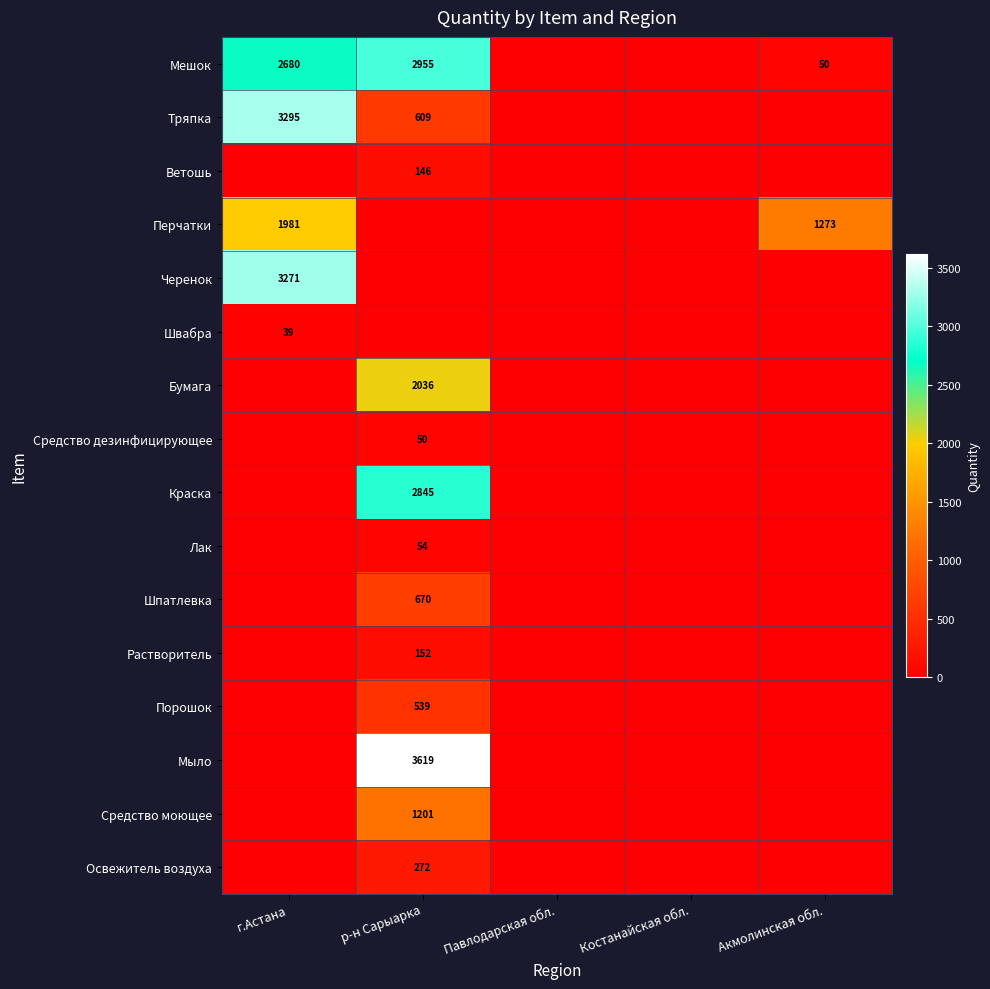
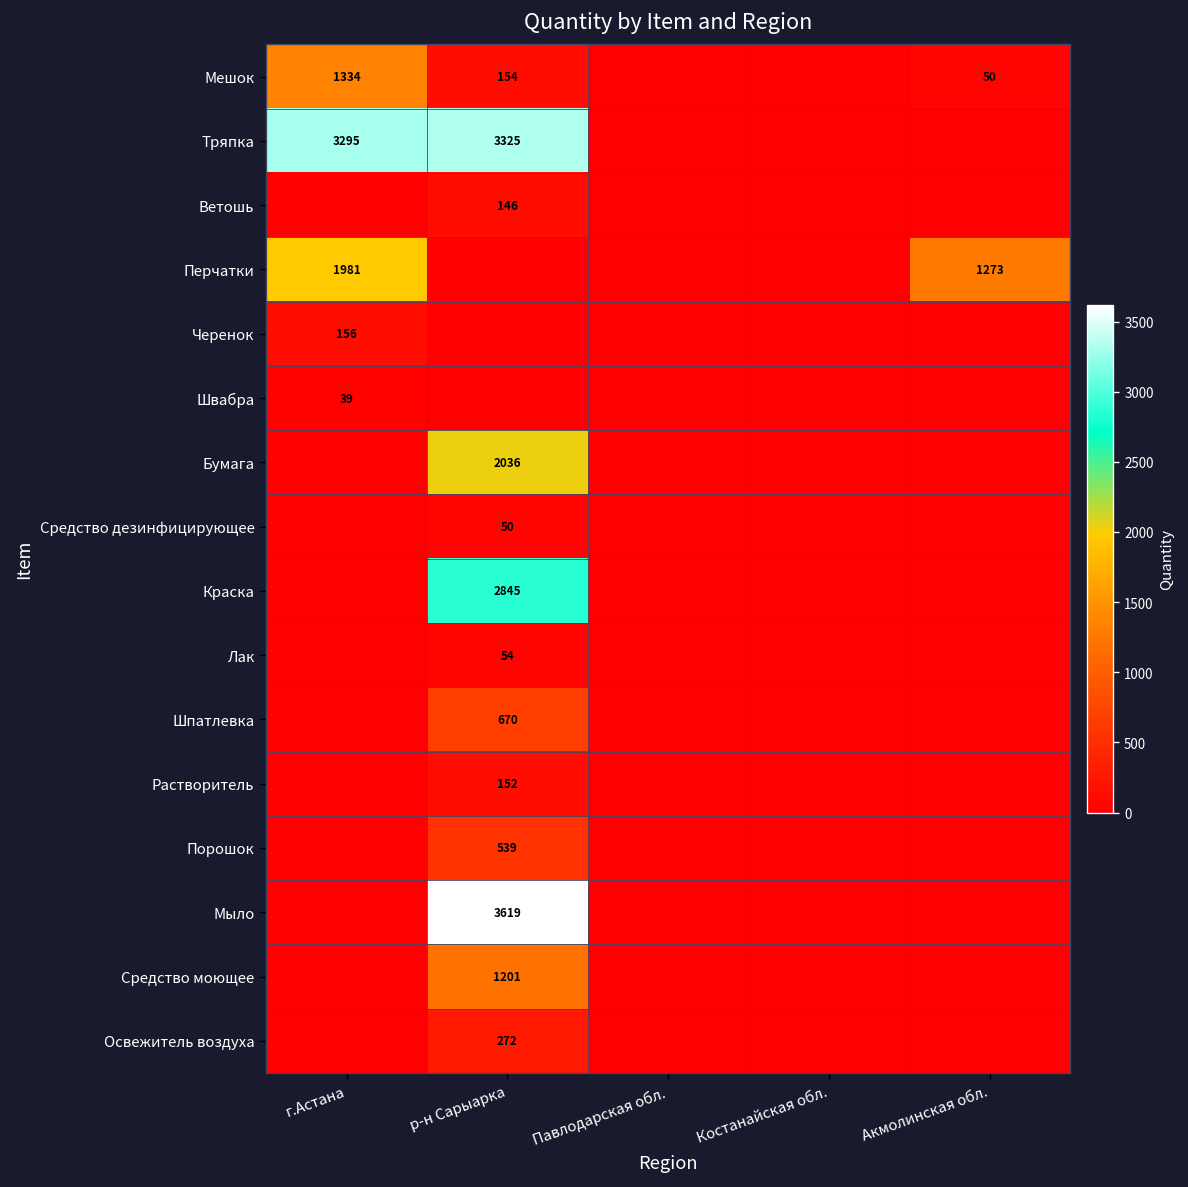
Мешок, г.Астана: 2680 -> 1334
Мешок, р-н Сарыарка: 2955 -> 154
Тряпка, р-н Сарыарка: 609 -> 3325
Черенок, г.Астана: 3271 -> 156
